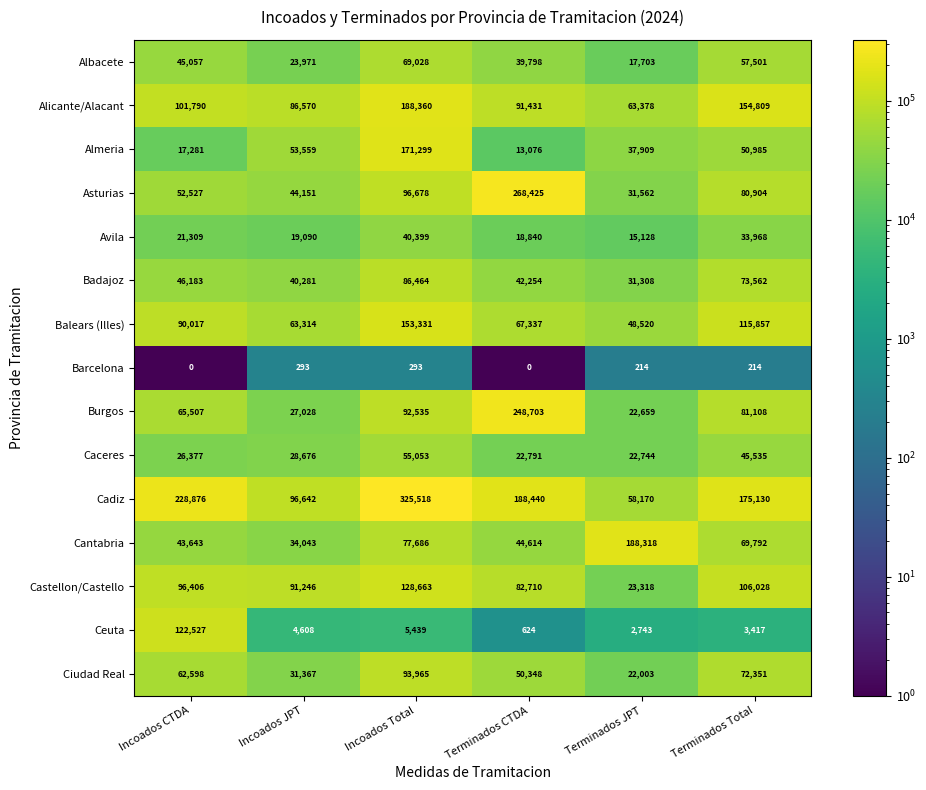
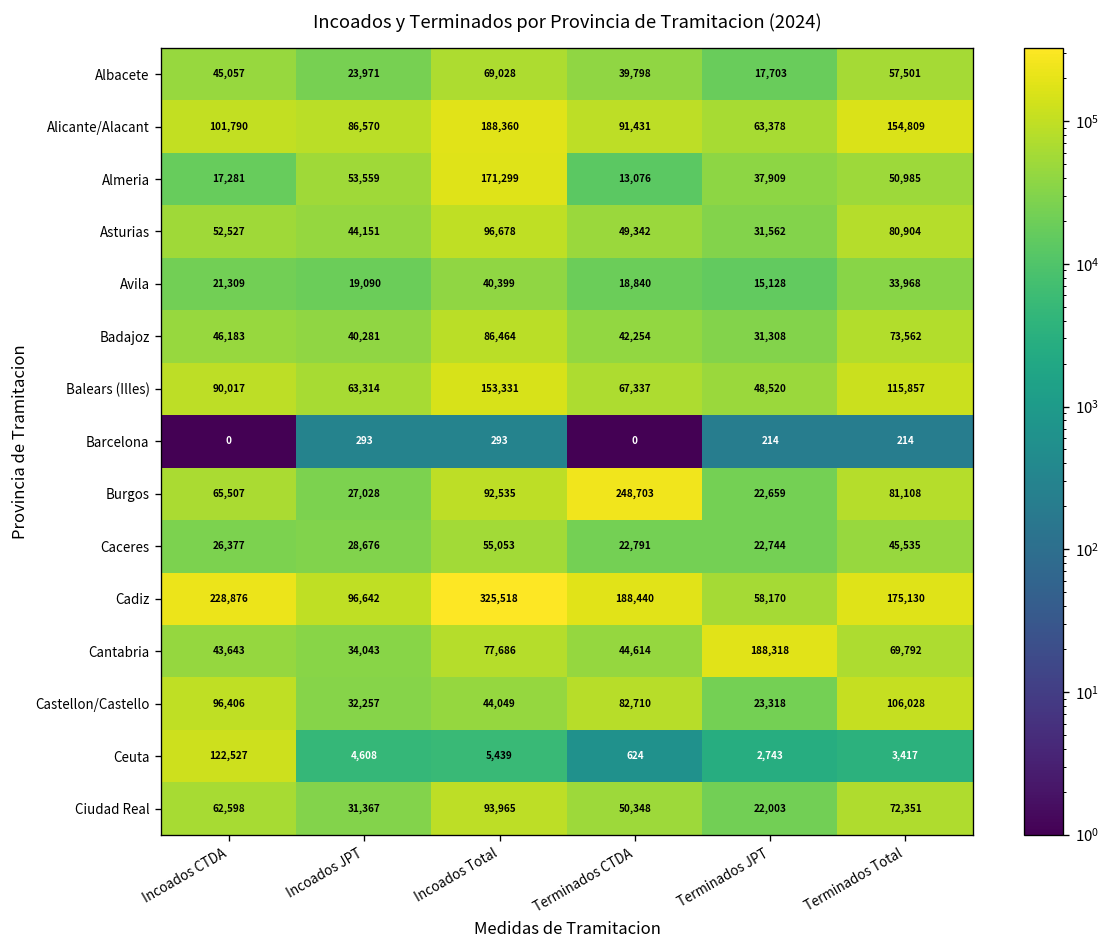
Asturias, Terminados CTDA: 268,425 -> 49,342
Castellon/Castello, Incoados JPT: 91,246 -> 32,257
Castellon/Castello, Incoados Total: 128,663 -> 44,049
